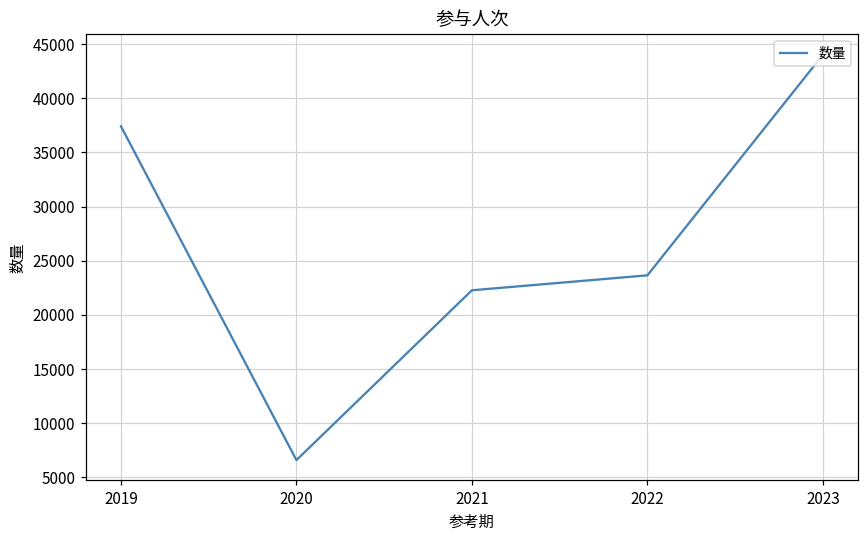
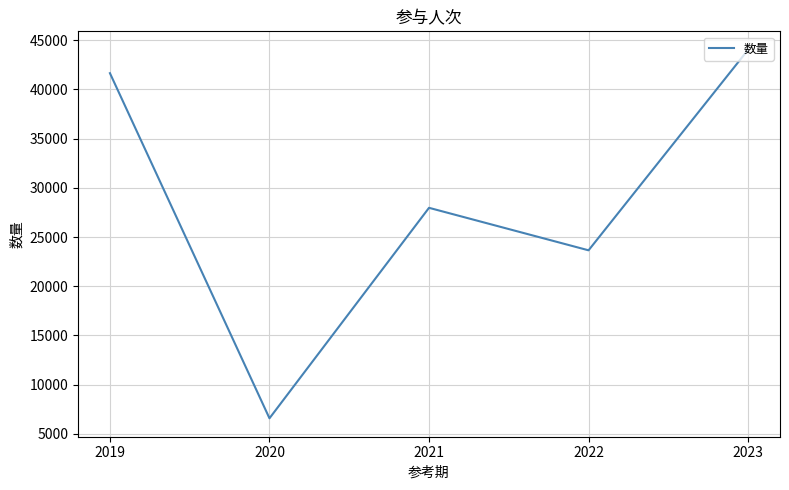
2019: 37000 -> 42000
2021: 22000 -> 28000
